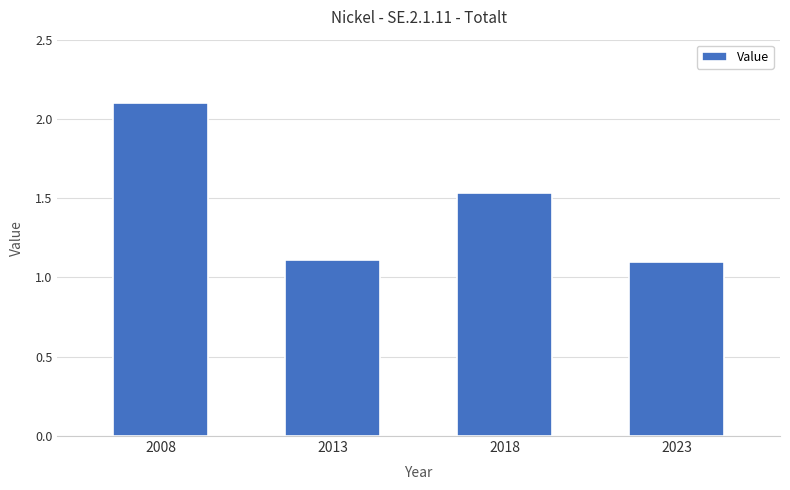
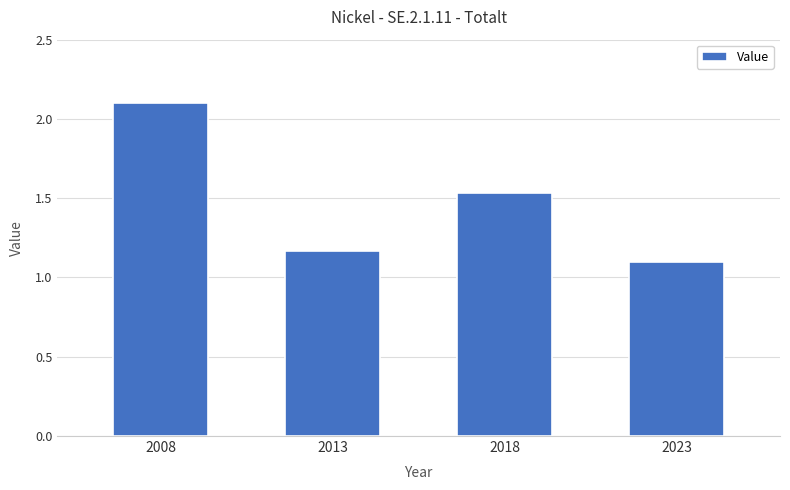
2013: 1.11 -> 1.17
